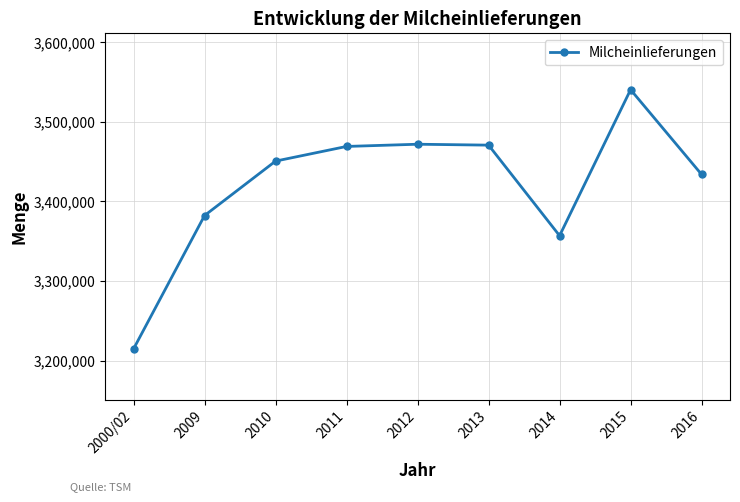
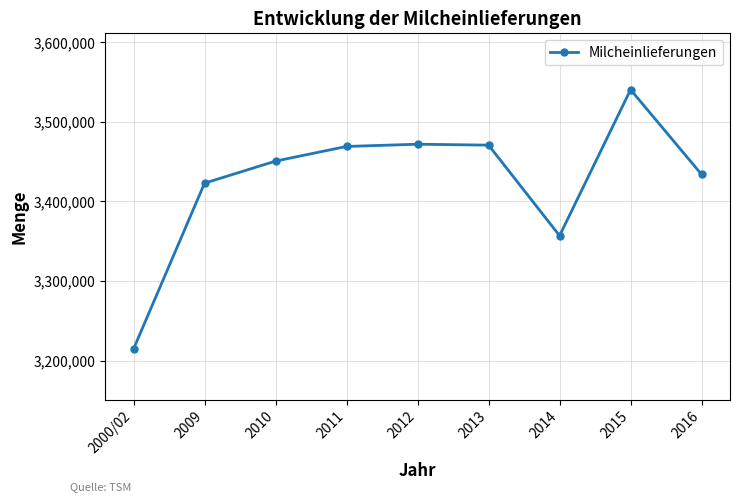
2009: 3,380,000 -> 3,420,000
